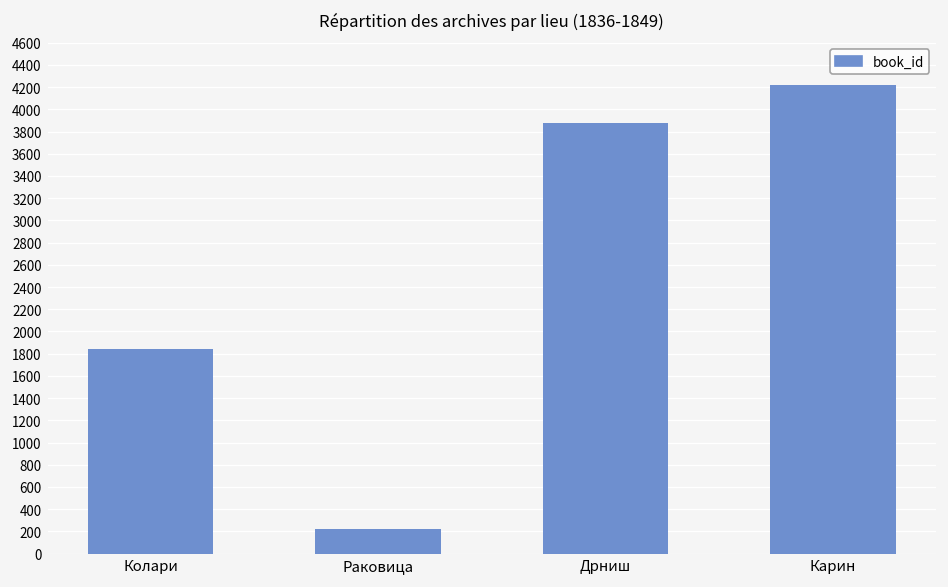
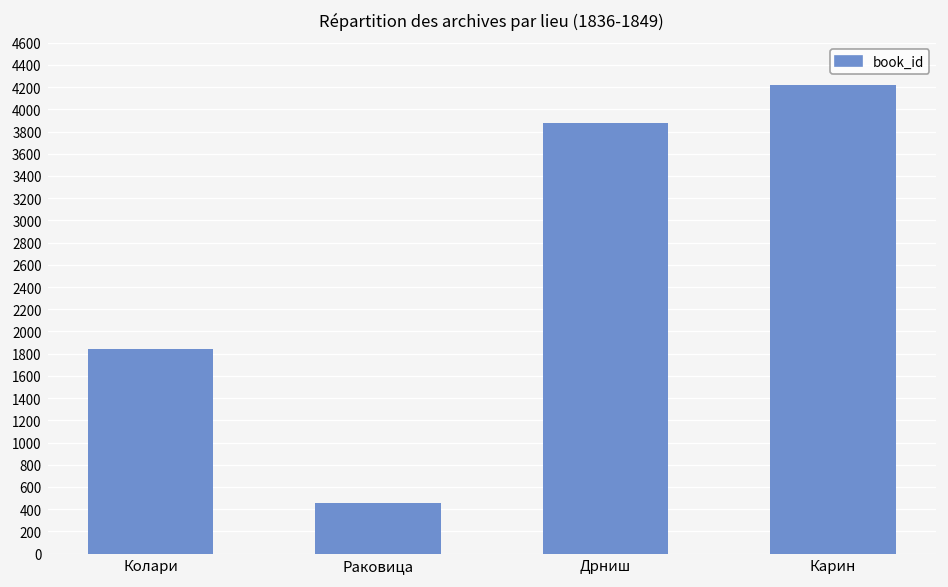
Раковица: 200 -> 500
